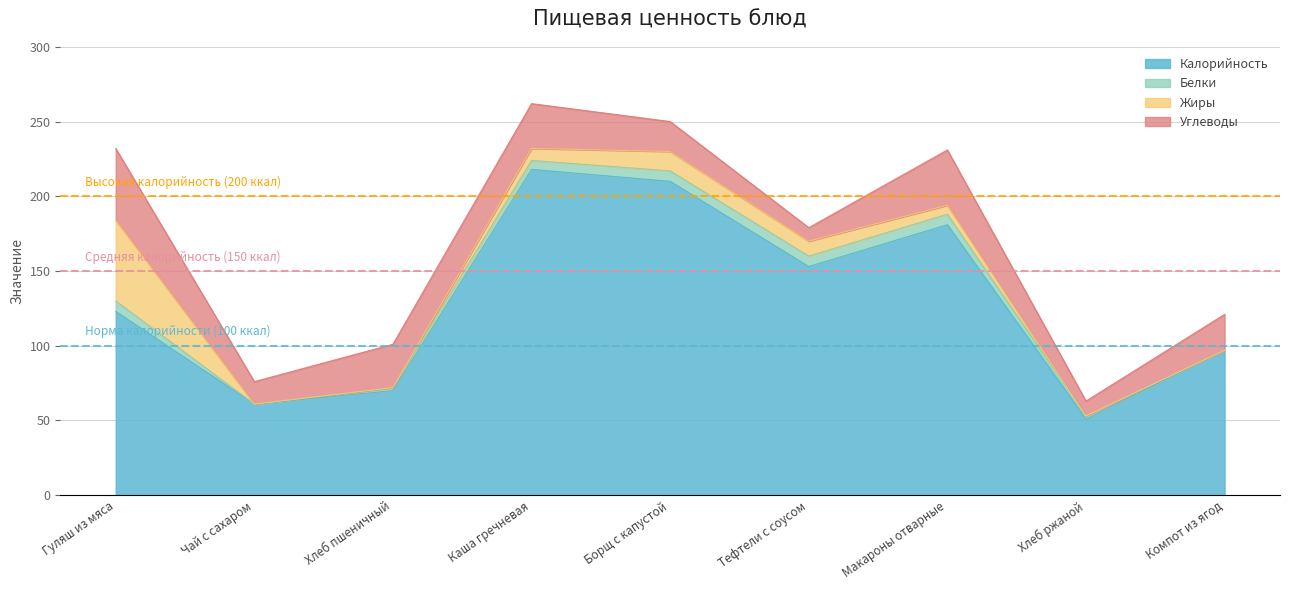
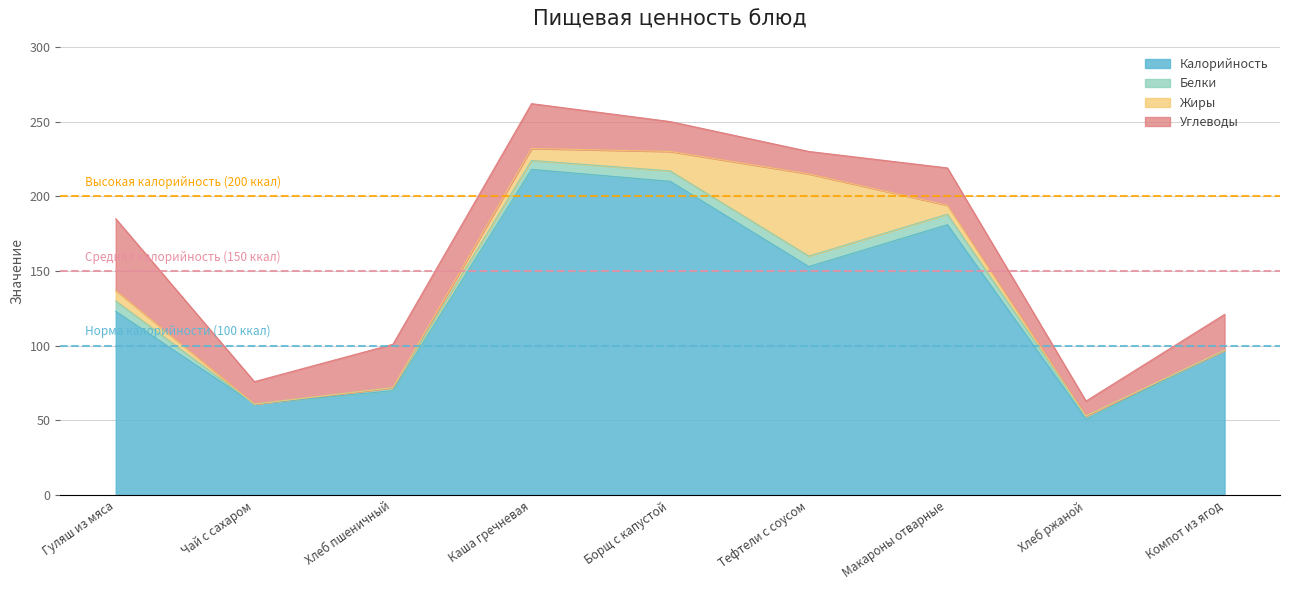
Жиры, Гуляш из мяса: 54 -> 7
Жиры, Тефтели с соусом: 10 -> 55
Углеводы, Тефтели с соусом: 9 -> 15
Углеводы, Макароны отварные: 37 -> 25
